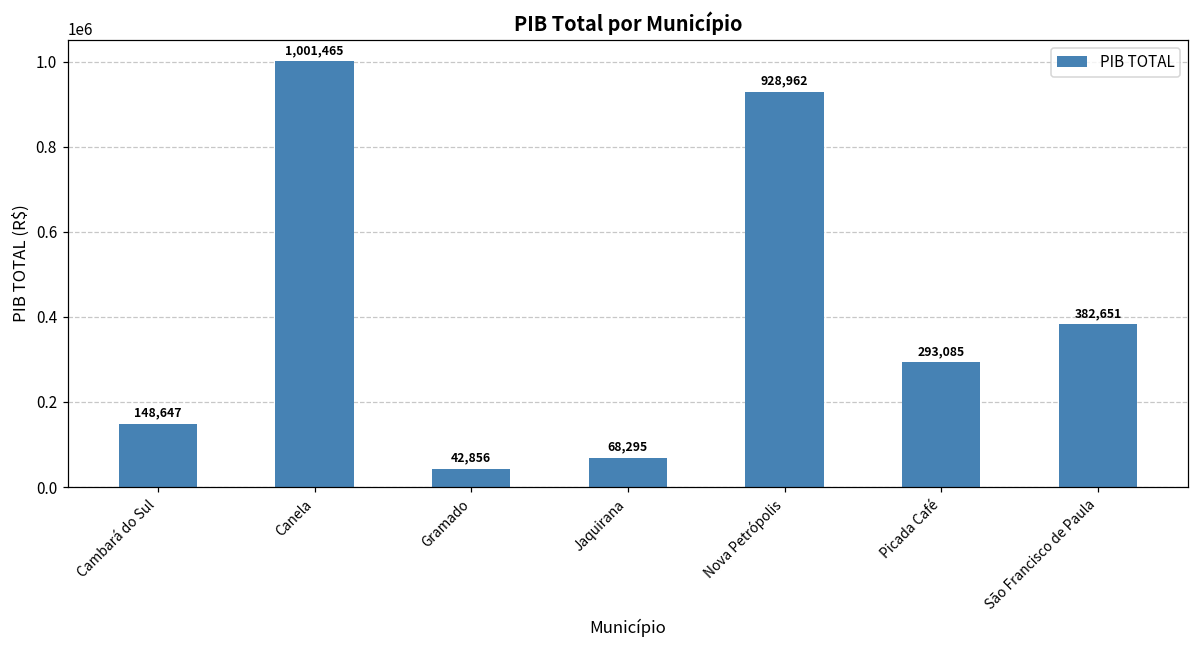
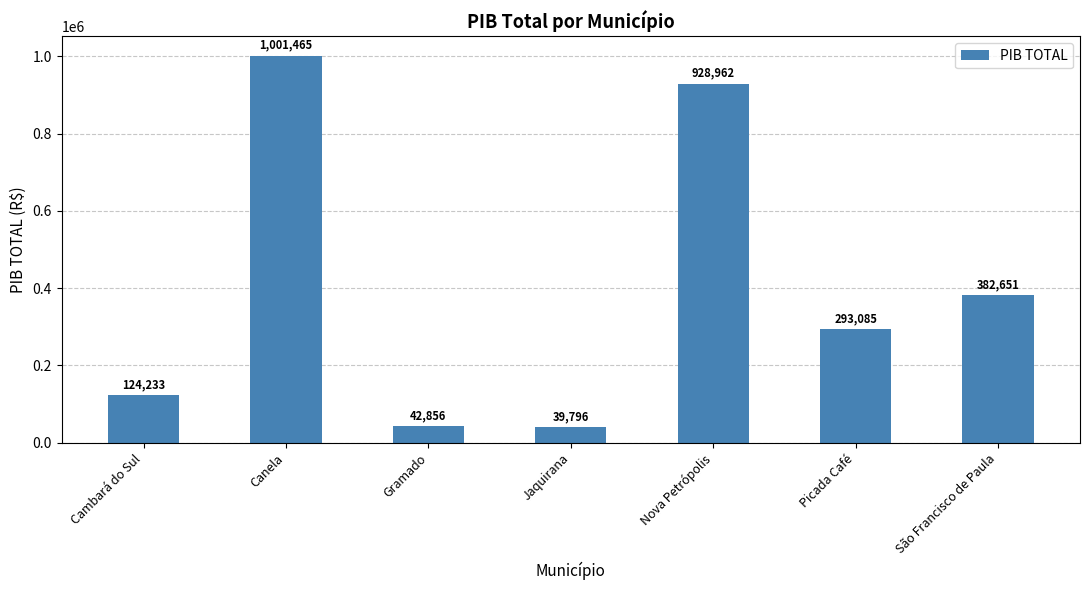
Cambará do Sul: 148,647 -> 124,233
Jaquirana: 68,295 -> 39,796
